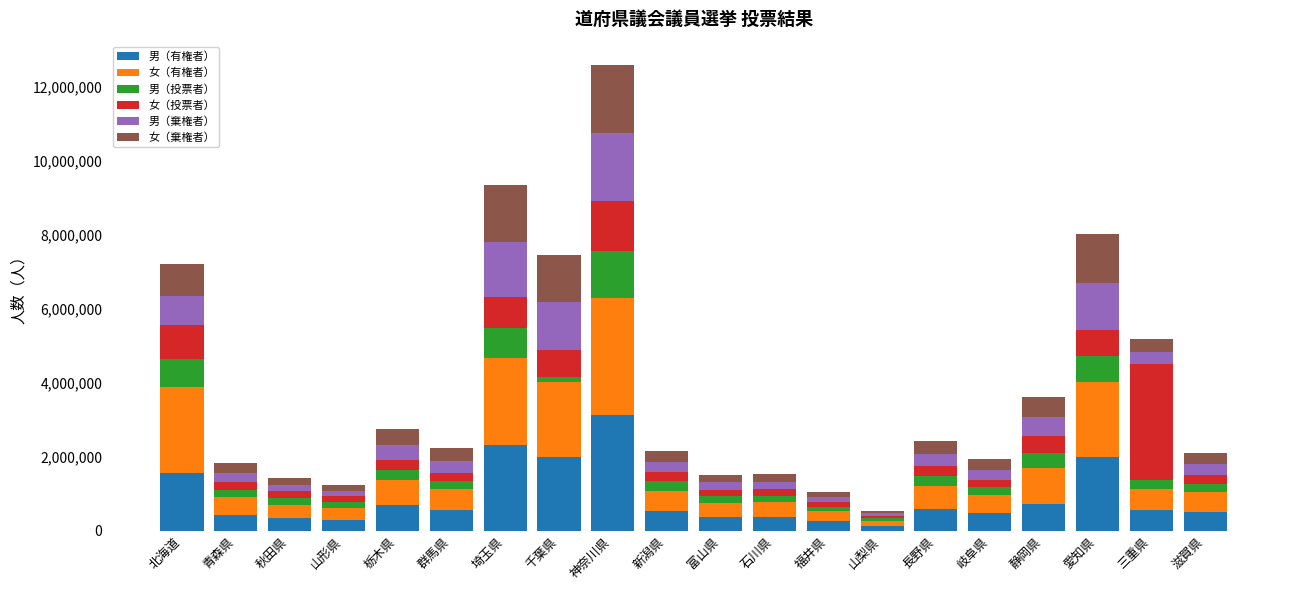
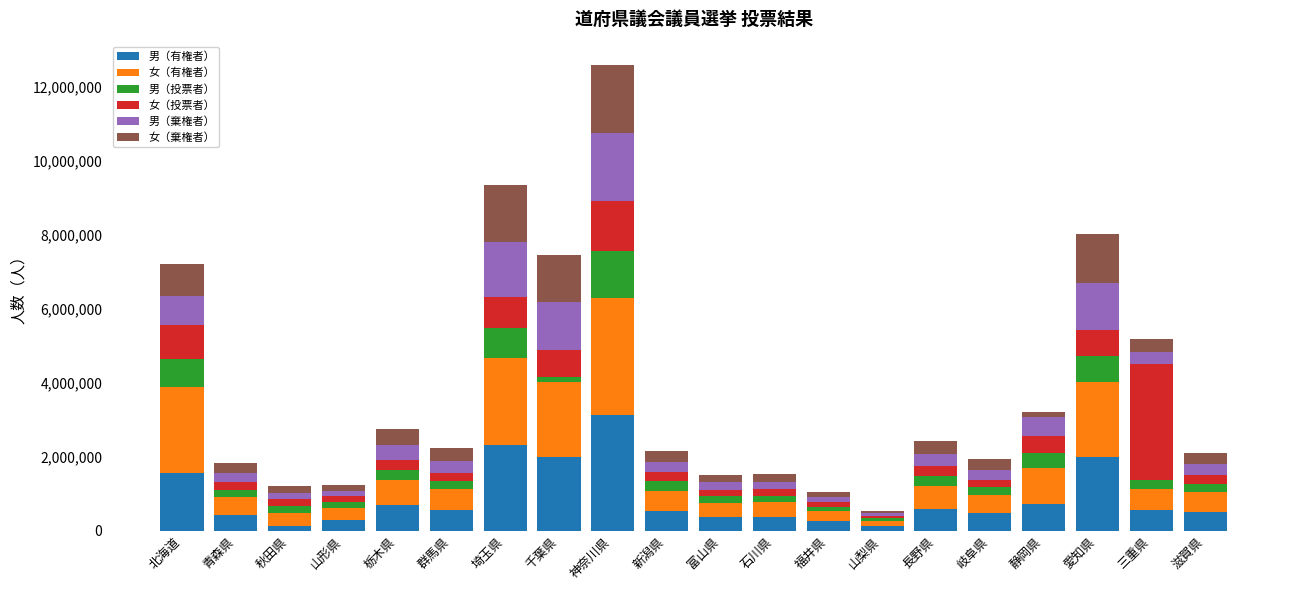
男（有権者）, 秋田県: 300,000 -> 100,000
女（棄権者）, 静岡県: 500,000 -> 100,000
